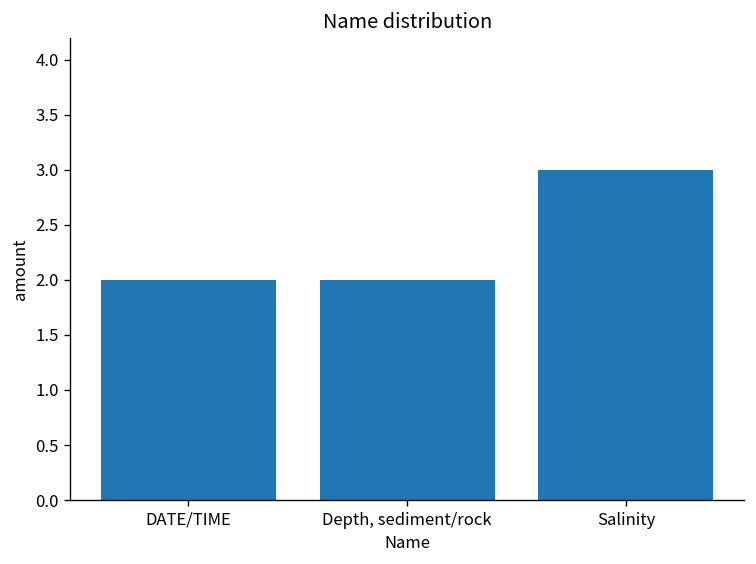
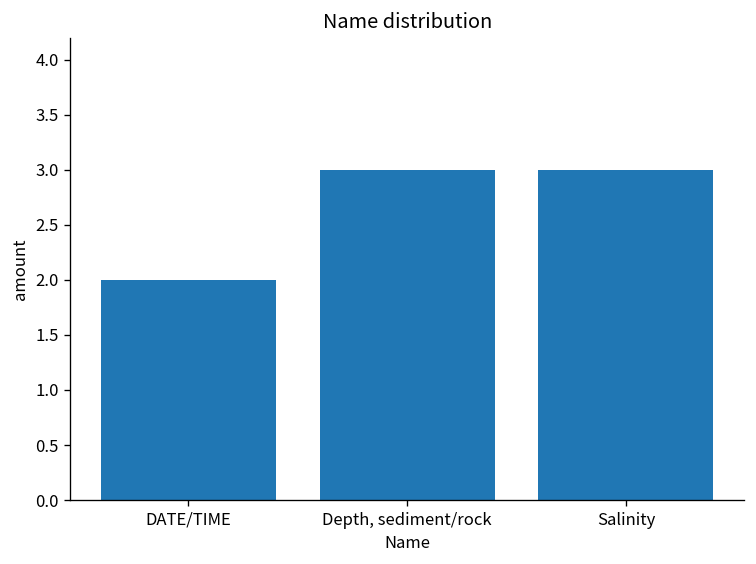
Depth, sediment/rock: 2 -> 3
